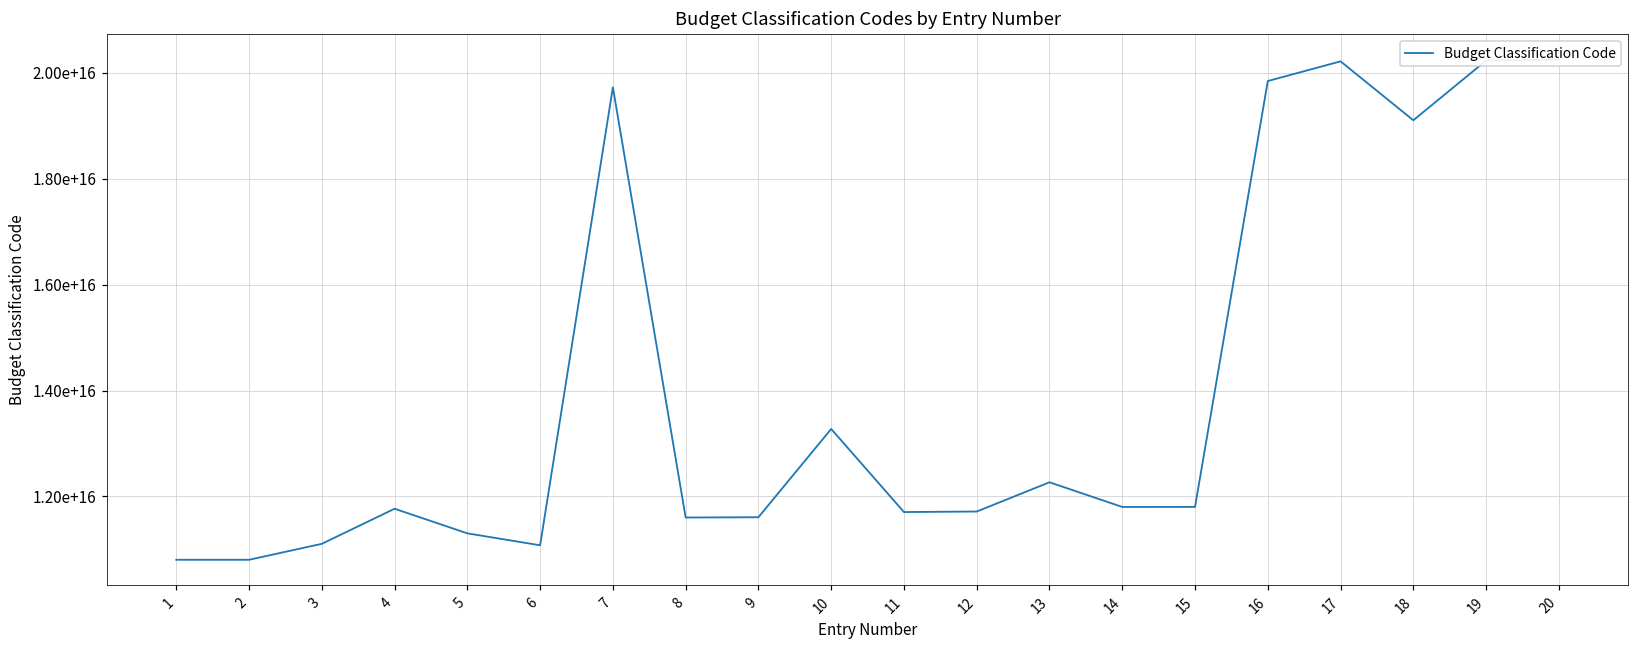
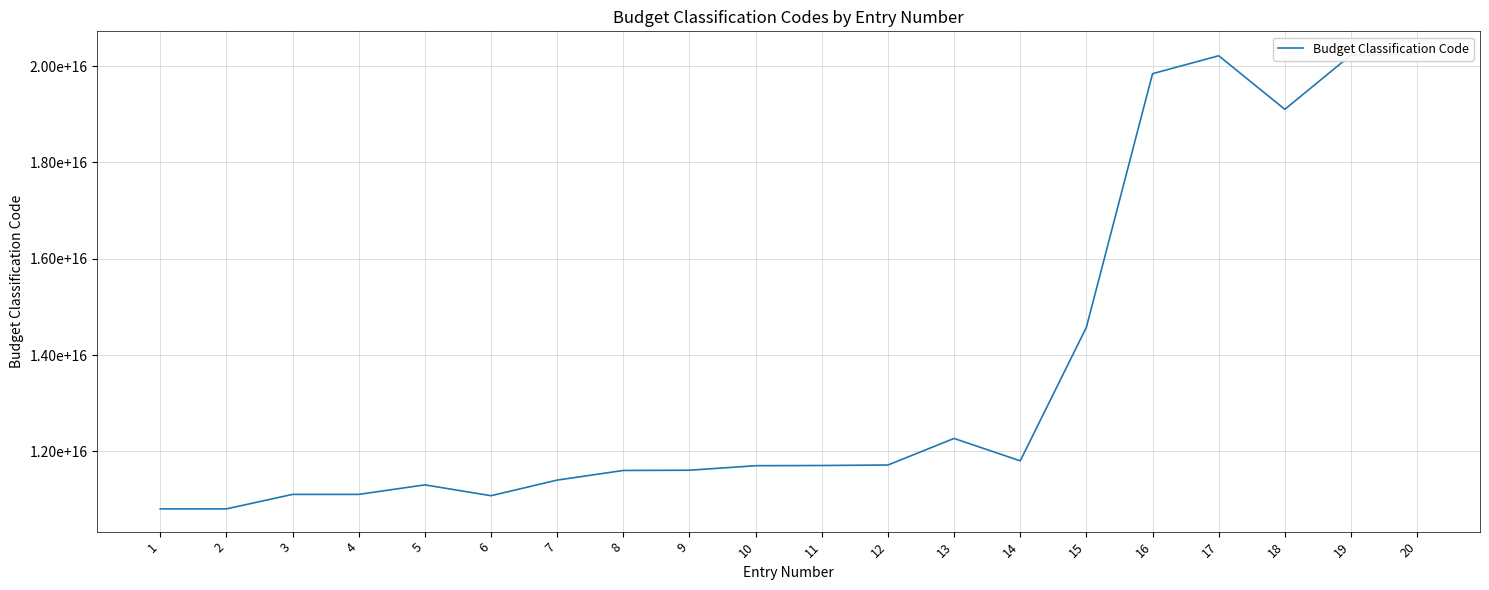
4: 11800000000000000 -> 11100000000000000
7: 19700000000000000 -> 11400000000000000
10: 13300000000000000 -> 11700000000000000
15: 11800000000000000 -> 14600000000000000
